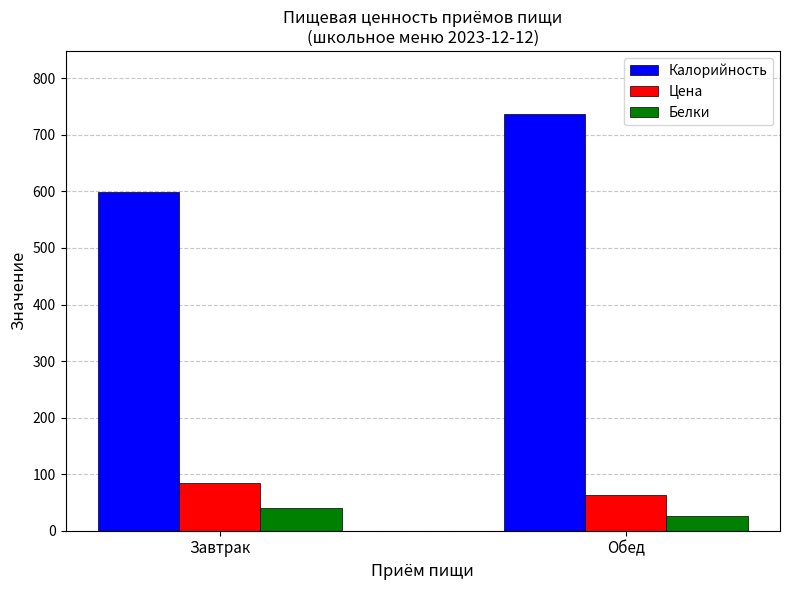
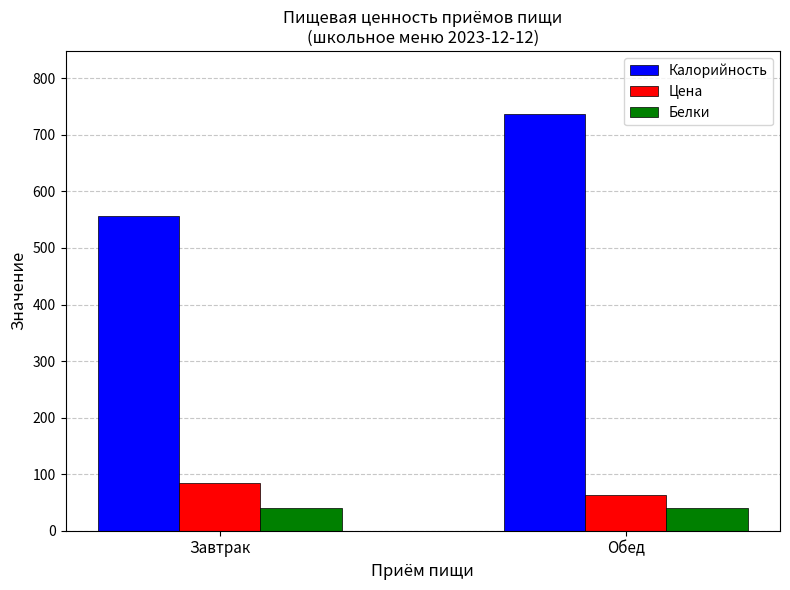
Калорийность, Завтрак: 600 -> 560
Белки, Обед: 30 -> 40
